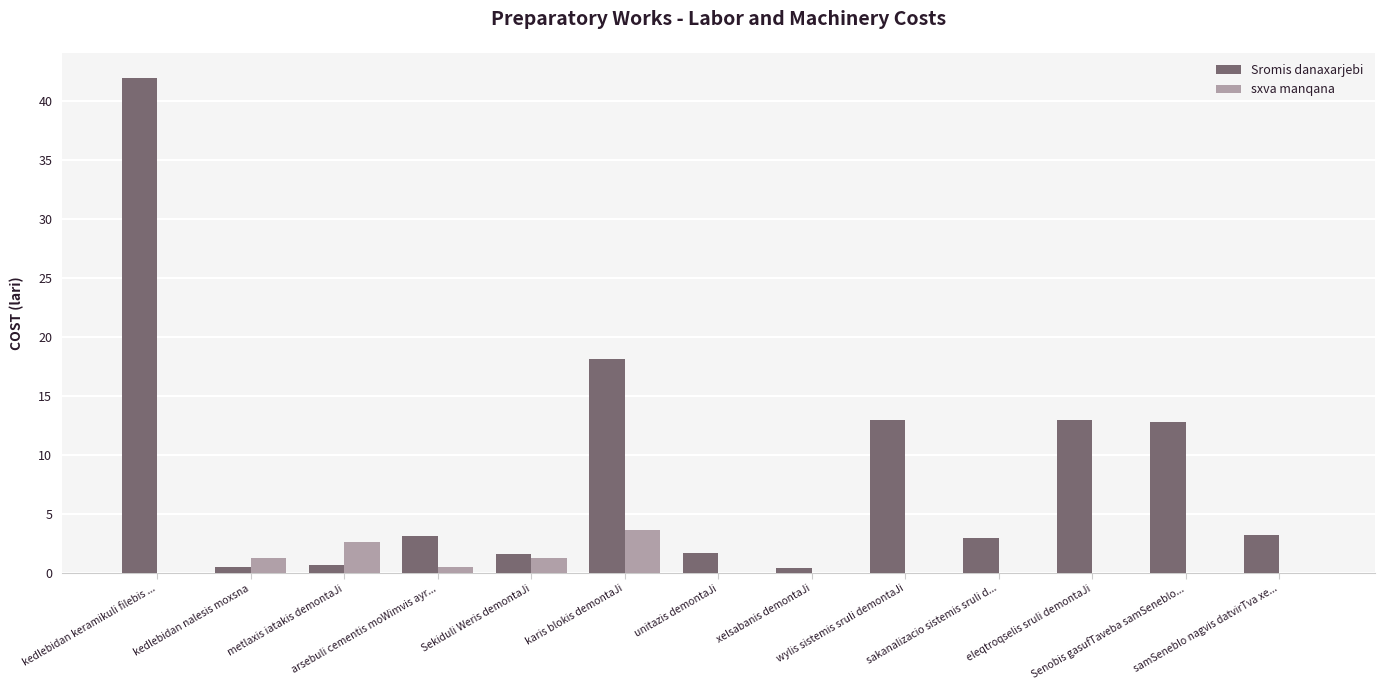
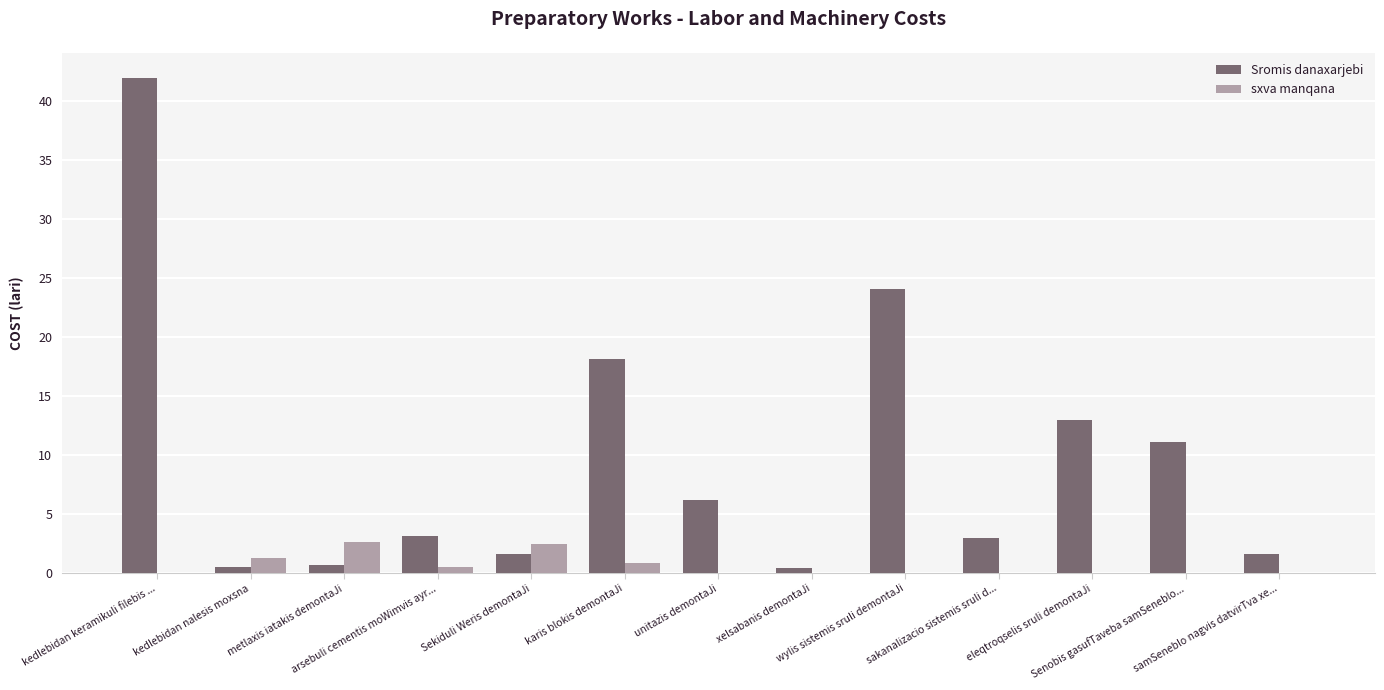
sxva manqana, Sekiduli Weris demontaJi: 1.3 -> 2.5
sxva manqana, karis blokis demontaJi: 3.7 -> 0.9
Sromis danaxarjebi, unitazis demontaJi: 1.7 -> 6.2
Sromis danaxarjebi, wylis sistemis sruli demontaJi: 13.0 -> 24.1
Sromis danaxarjebi, Senobis gasufTaveba samSeneblo...: 12.8 -> 11.1
Sromis danaxarjebi, samSeneblo nagvis datvirTva xe...: 3.2 -> 1.6
